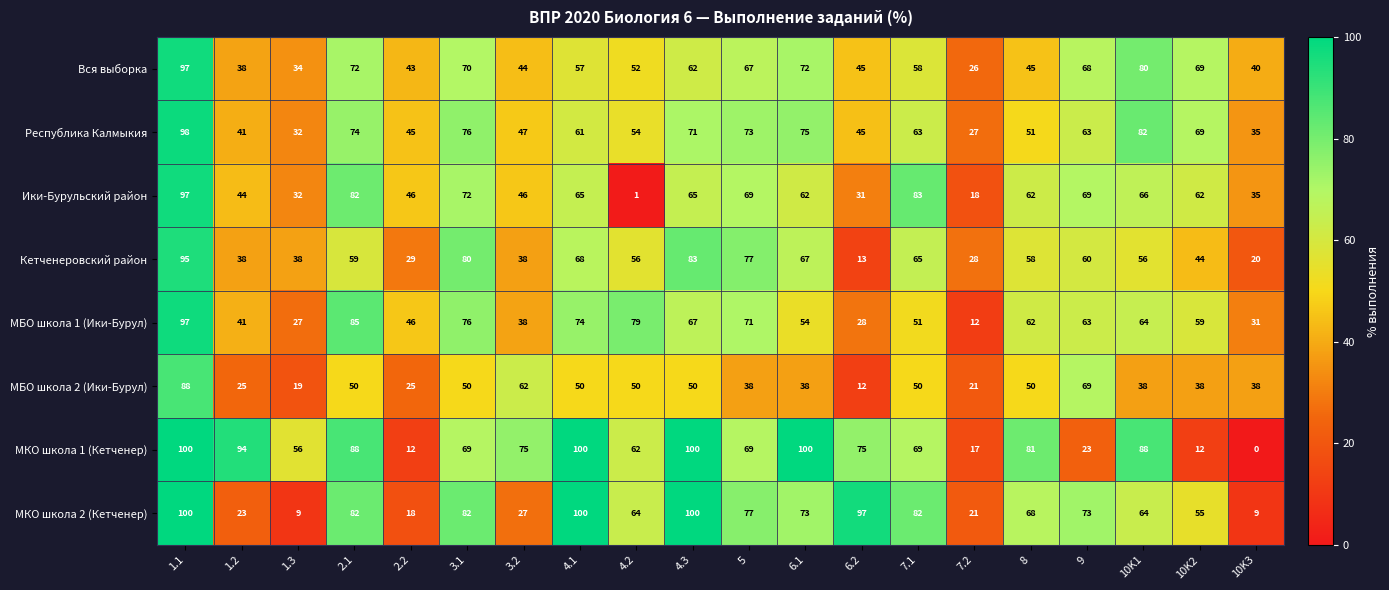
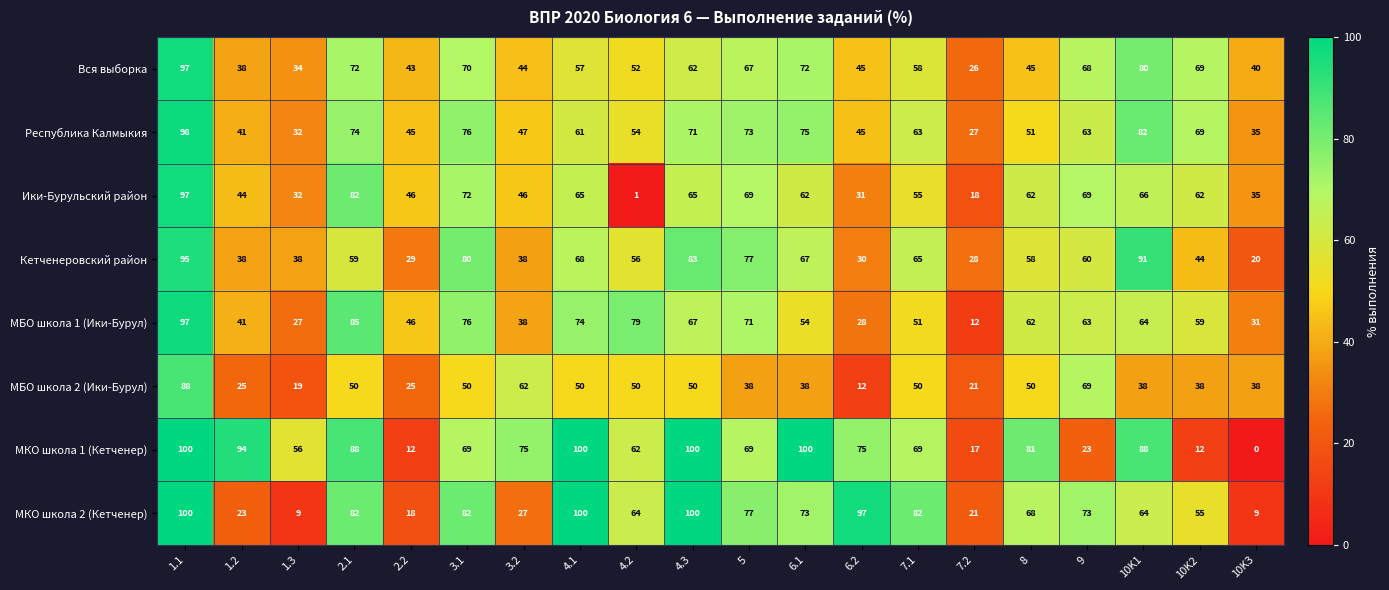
Ики-Бурульский район, 7.1: 83 -> 55
Кетченеровский район, 6.2: 13 -> 30
Кетченеровский район, 10K1: 56 -> 91
